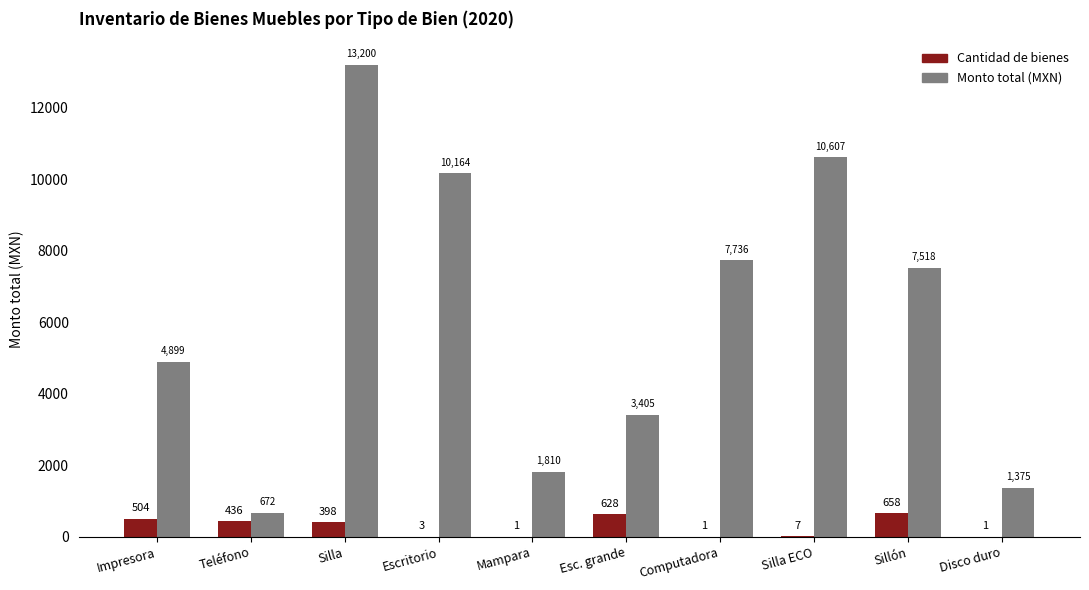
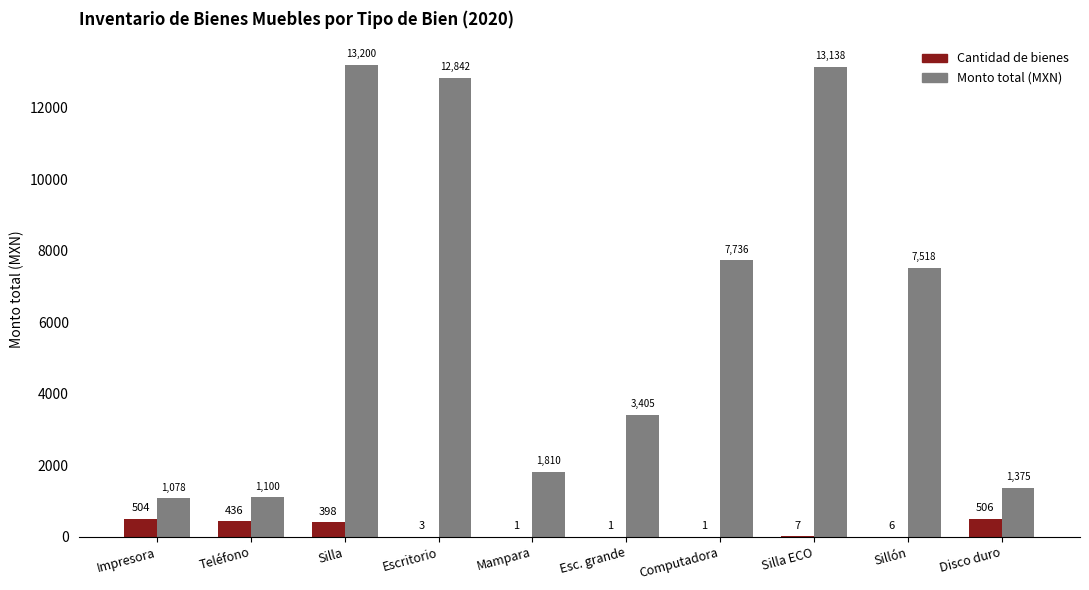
Monto total (MXN), Impresora: 4,899 -> 1,078
Monto total (MXN), Teléfono: 672 -> 1,100
Monto total (MXN), Escritorio: 10,164 -> 12,842
Cantidad de bienes, Esc. grande: 628 -> 1
Monto total (MXN), Silla ECO: 10,607 -> 13,138
Cantidad de bienes, Sillón: 658 -> 6
Cantidad de bienes, Disco duro: 1 -> 506
